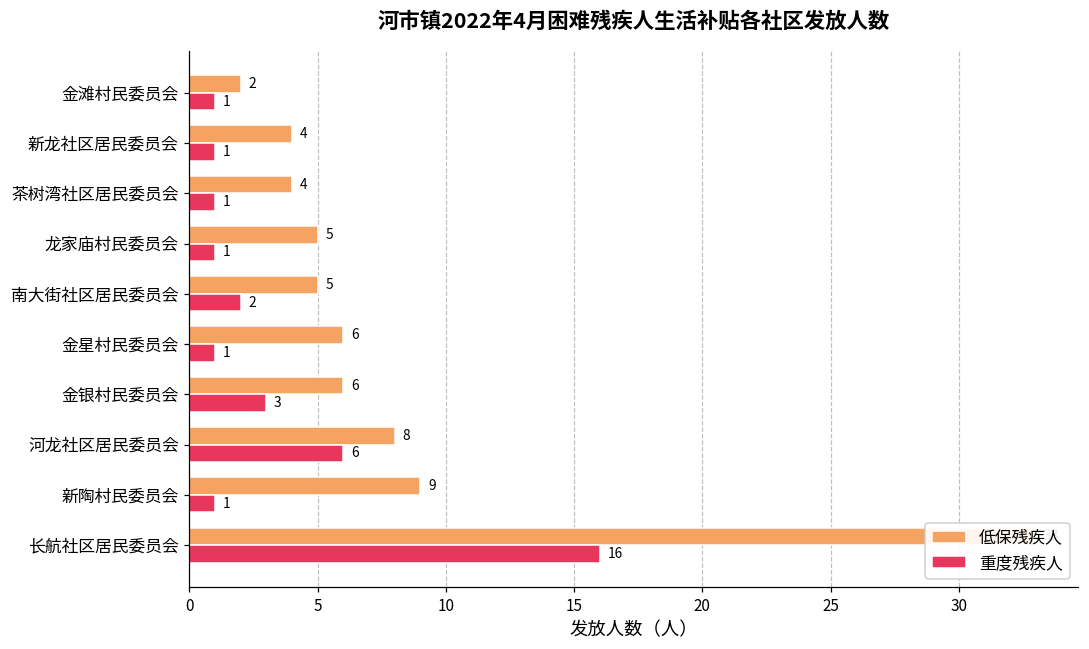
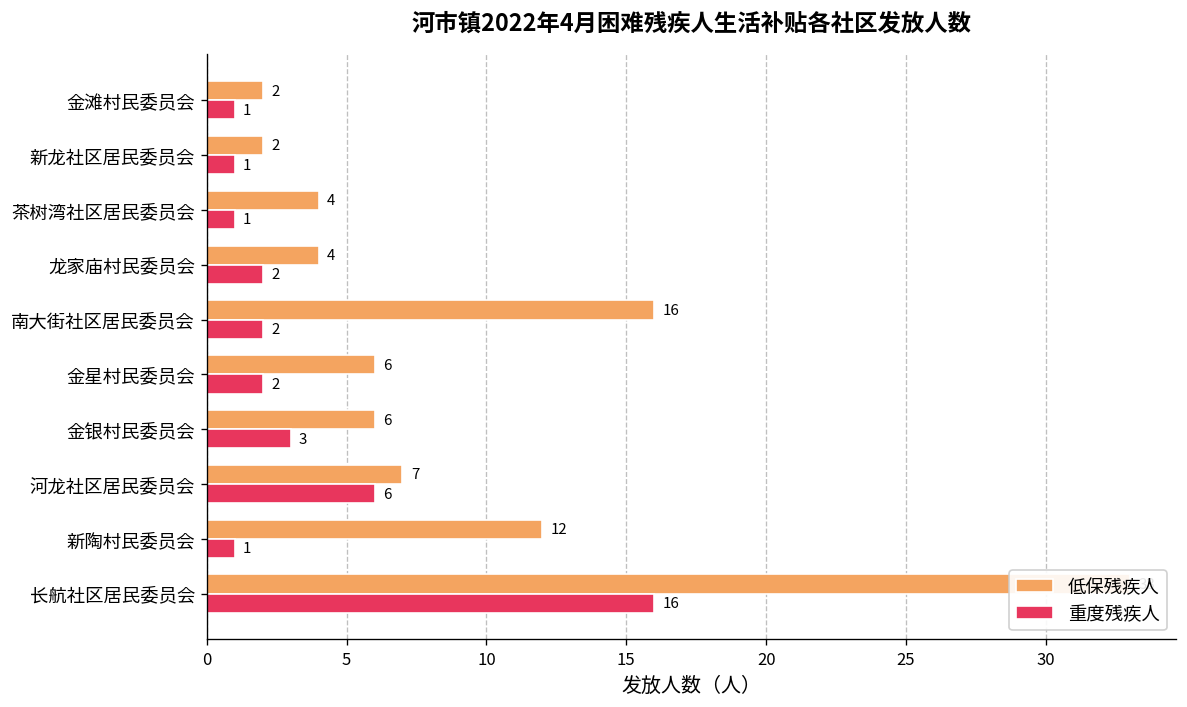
低保残疾人, 新龙社区居民委员会: 4 -> 2
低保残疾人, 龙家庙村民委员会: 5 -> 4
重度残疾人, 龙家庙村民委员会: 1 -> 2
低保残疾人, 南大街社区居民委员会: 5 -> 16
重度残疾人, 金星村民委员会: 1 -> 2
低保残疾人, 河龙社区居民委员会: 8 -> 7
低保残疾人, 新陶村民委员会: 9 -> 12
